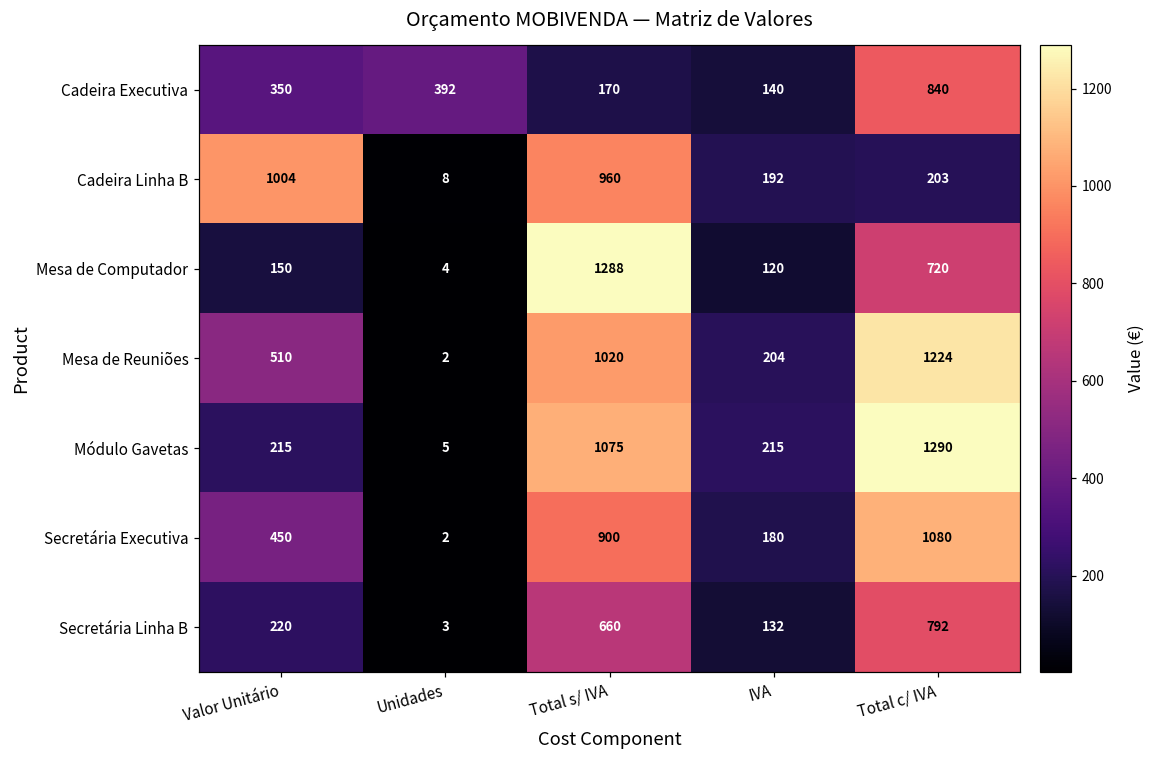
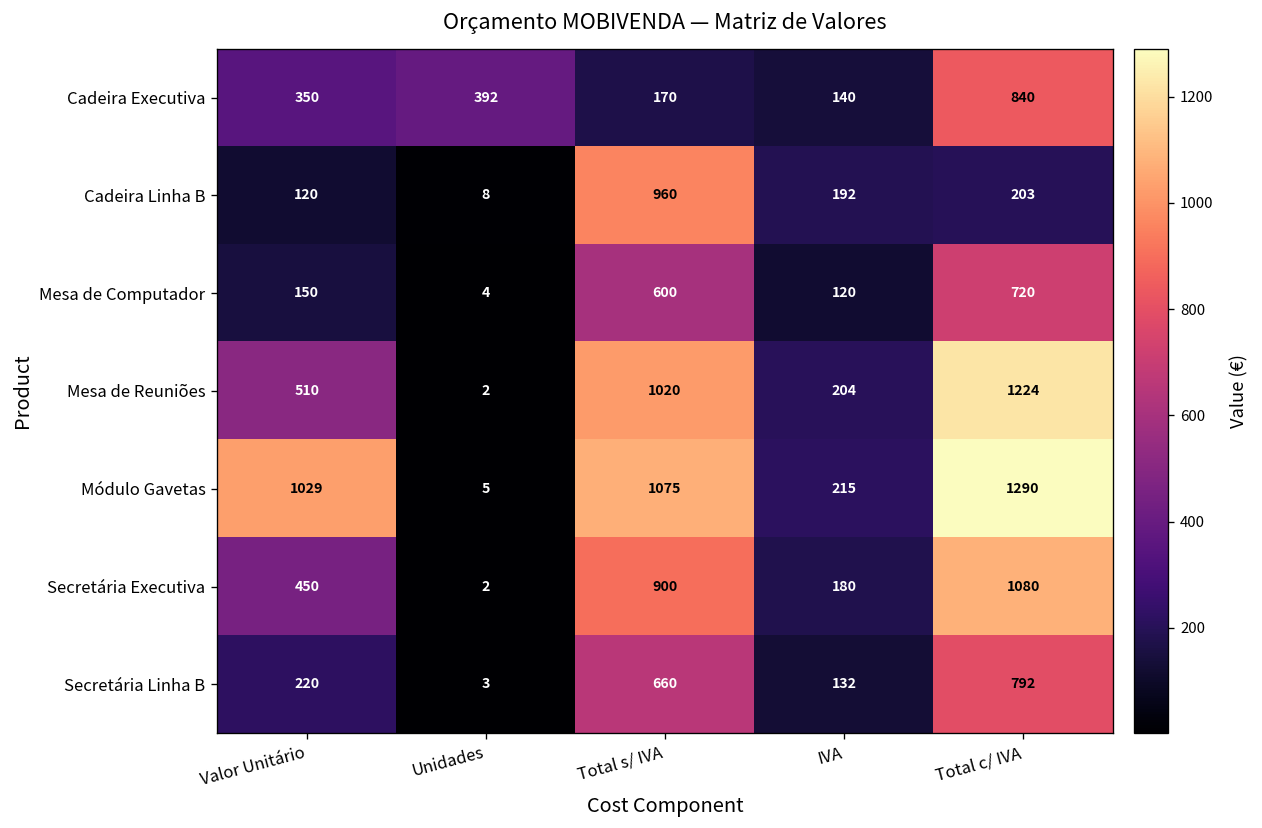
Cadeira Linha B, Valor Unitário: 1004 -> 120
Mesa de Computador, Total s/ IVA: 1288 -> 600
Módulo Gavetas, Valor Unitário: 215 -> 1029
